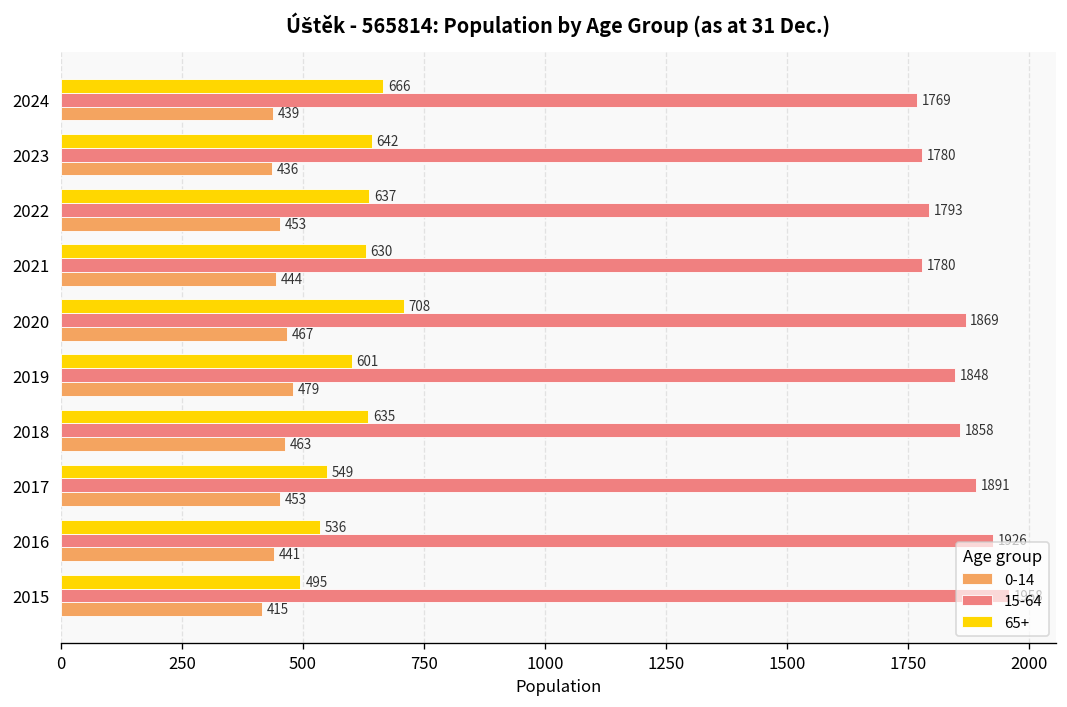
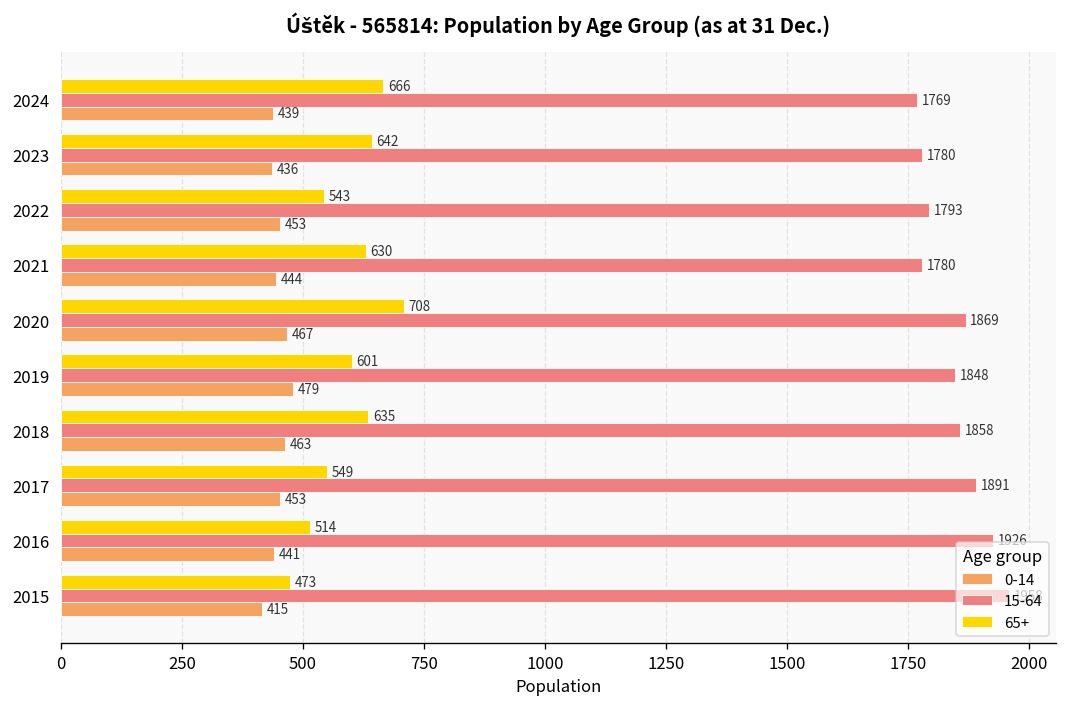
65+, 2022: 637 -> 543
65+, 2016: 536 -> 514
65+, 2015: 495 -> 473
